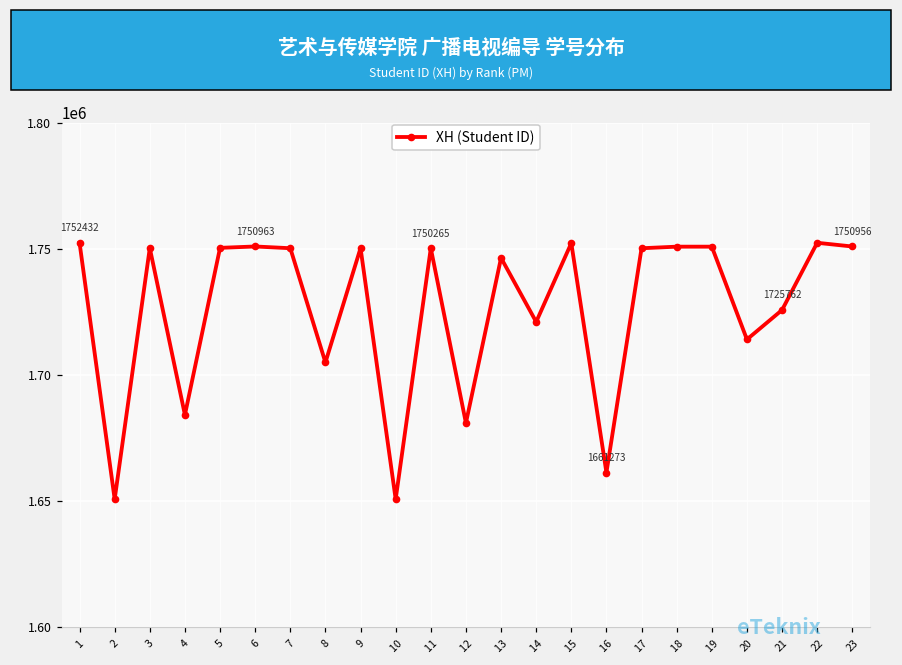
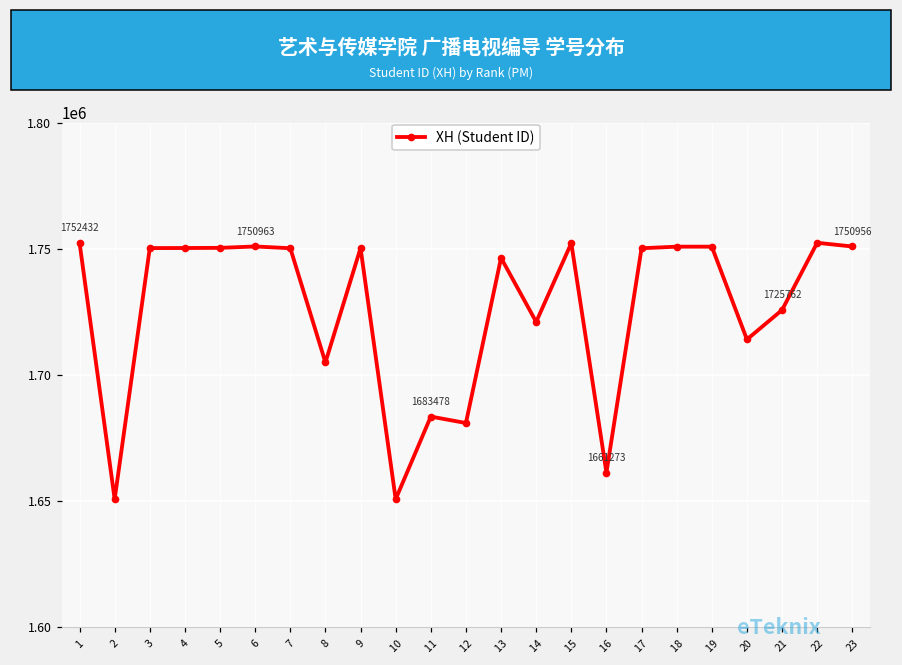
4: 1684000 -> 1750000
11: 1750265 -> 1683478
